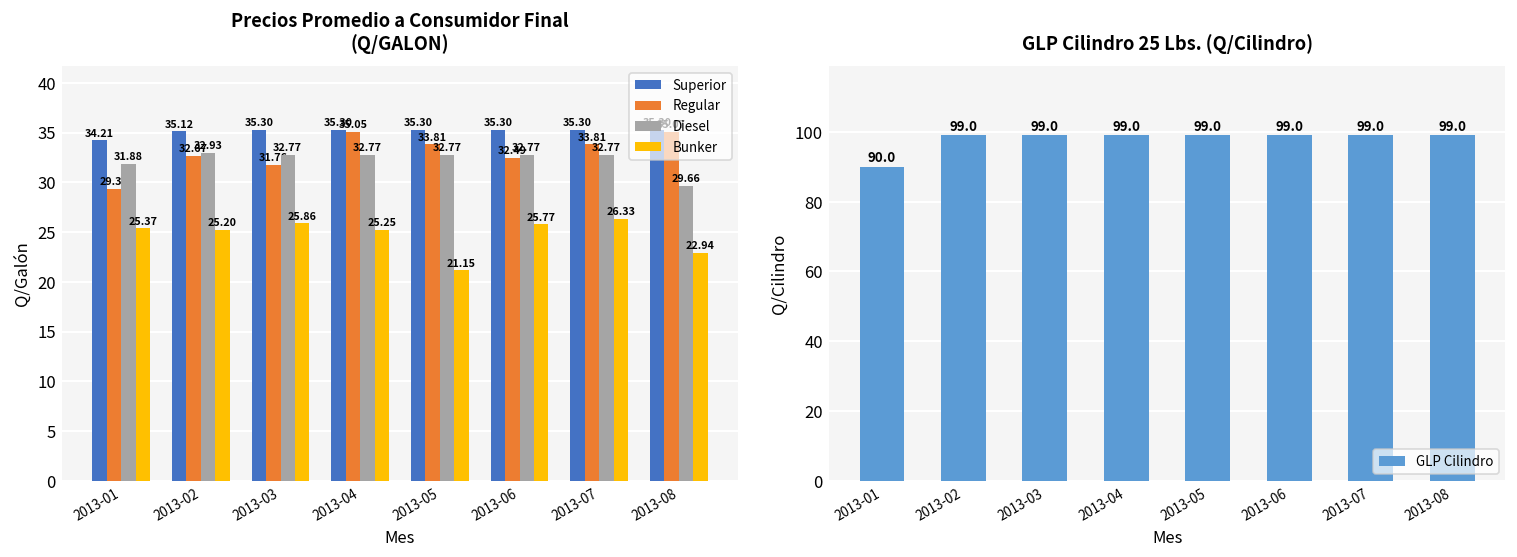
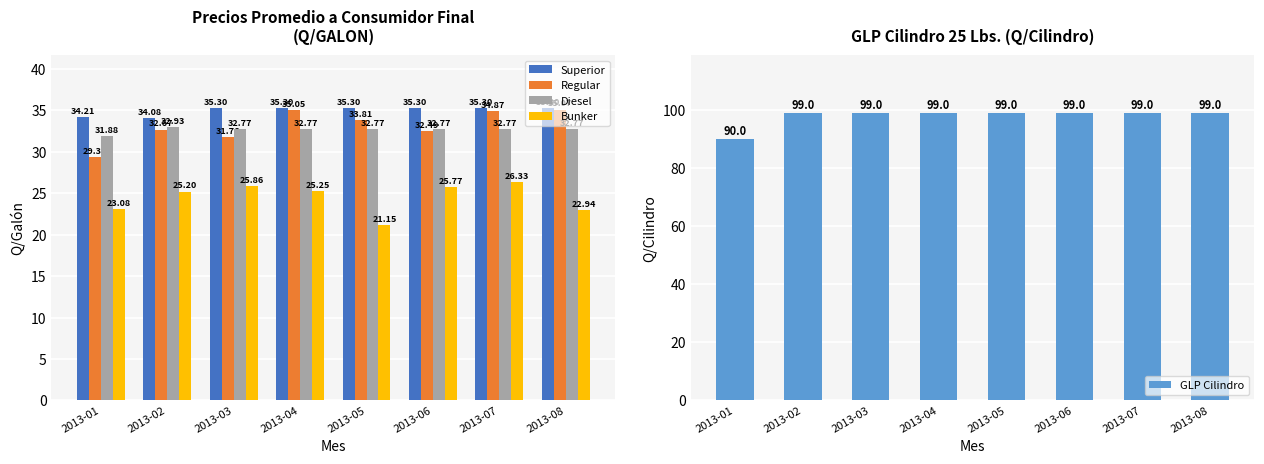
Precios Promedio a Consumidor Final (Q/GALON), Bunker, 2013-01: 25.37 -> 23.08
Precios Promedio a Consumidor Final (Q/GALON), Superior, 2013-02: 35.12 -> 34.08
Precios Promedio a Consumidor Final (Q/GALON), Regular, 2013-07: 33.81 -> 34.87
Precios Promedio a Consumidor Final (Q/GALON), Diesel, 2013-08: 30 -> 33
